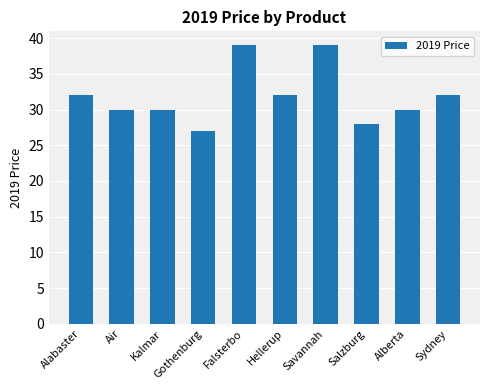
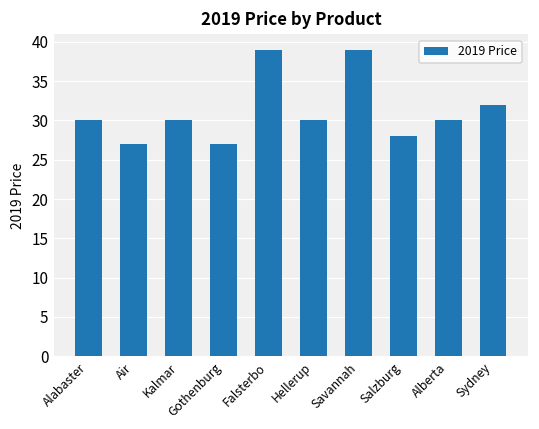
Alabaster: 32 -> 30
Air: 30 -> 27
Hellerup: 32 -> 30
